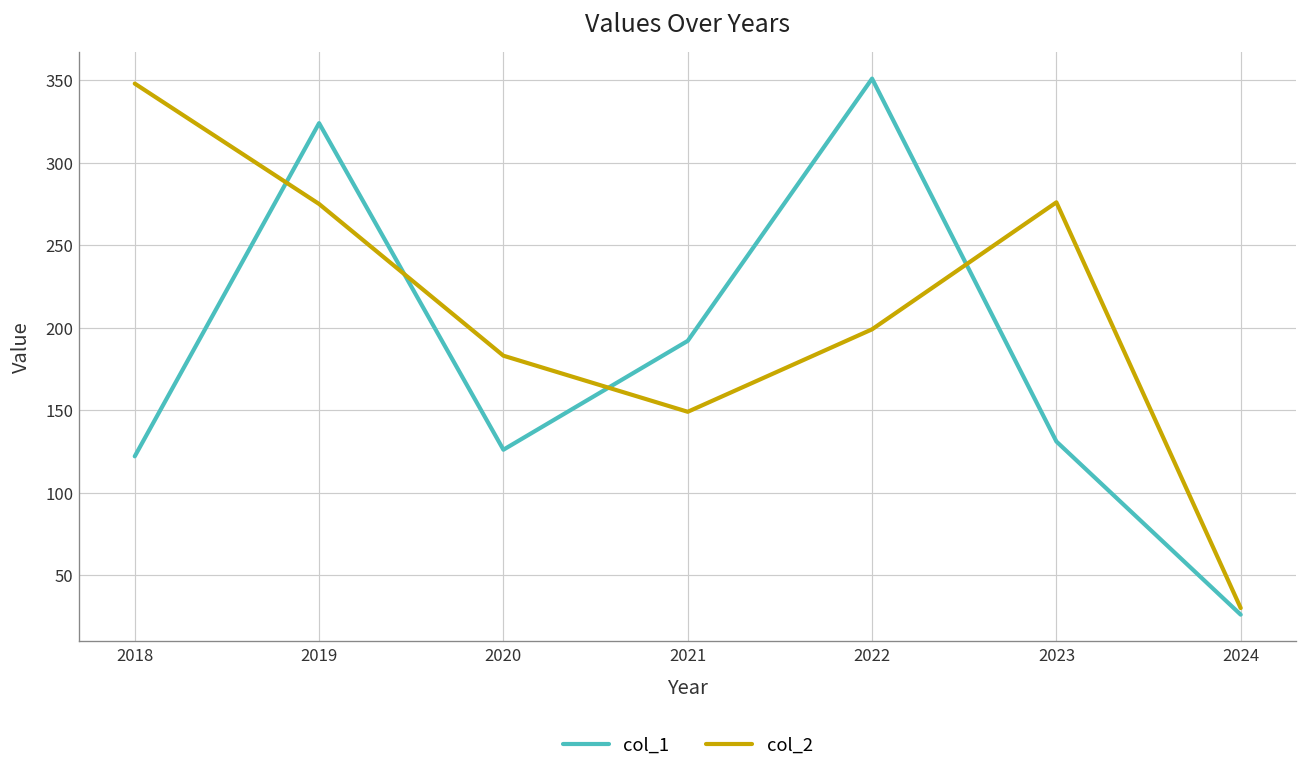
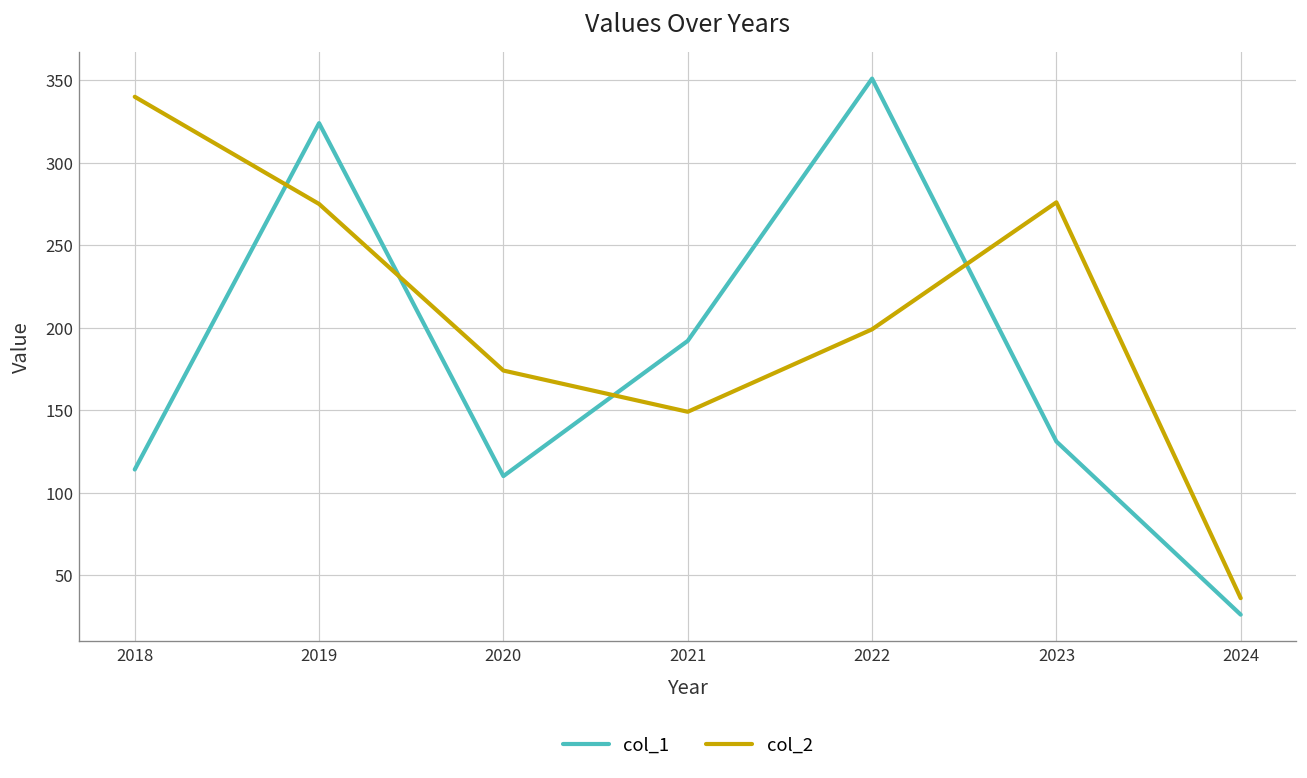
col_1, 2018: 122 -> 114
col_2, 2018: 348 -> 340
col_1, 2020: 126 -> 110
col_2, 2020: 183 -> 174
col_2, 2024: 30 -> 36
